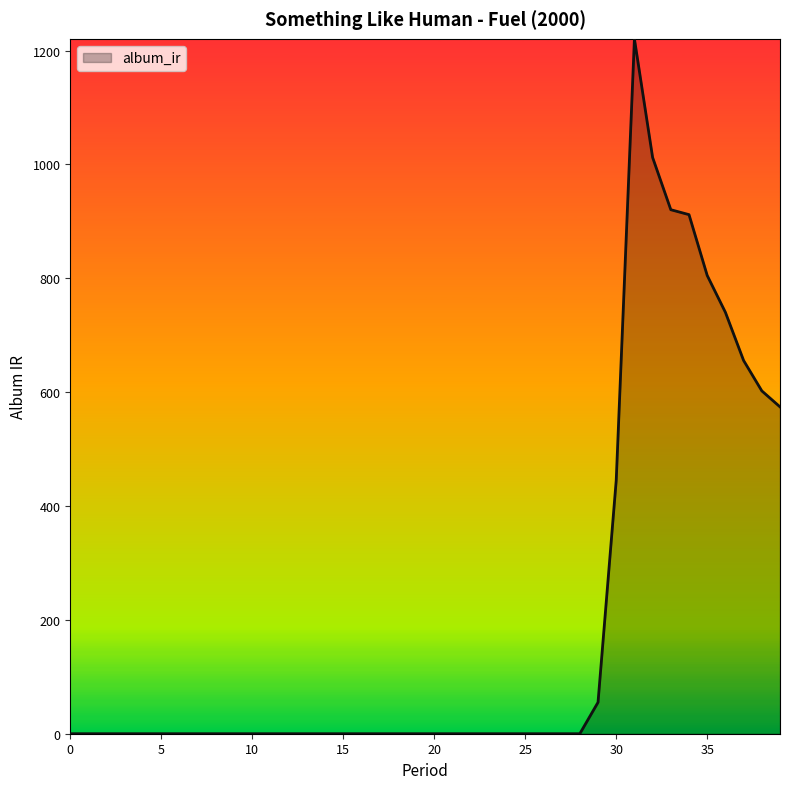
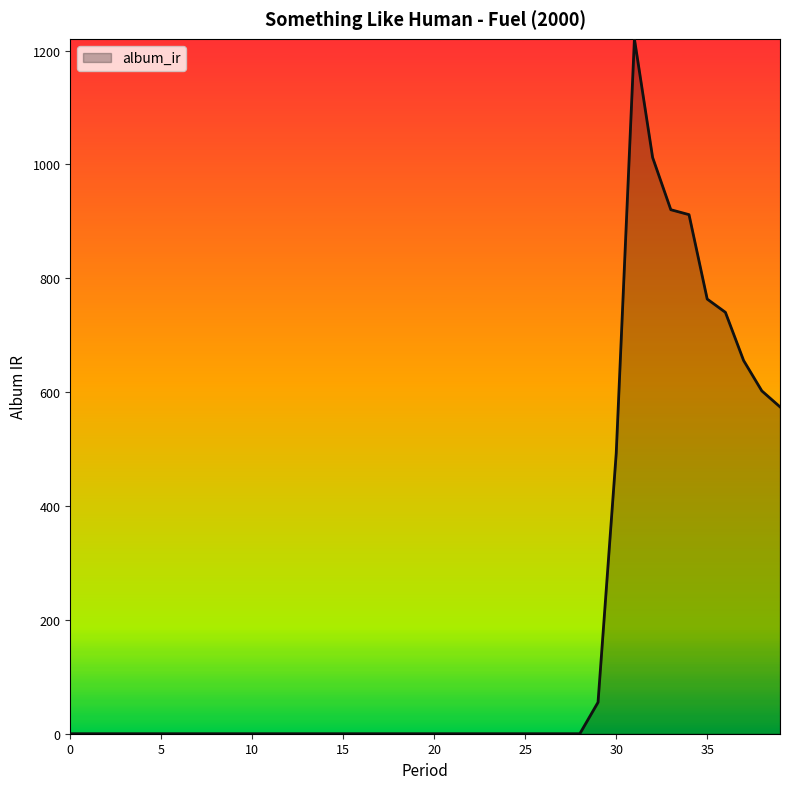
30: 440 -> 490
35: 800 -> 760
